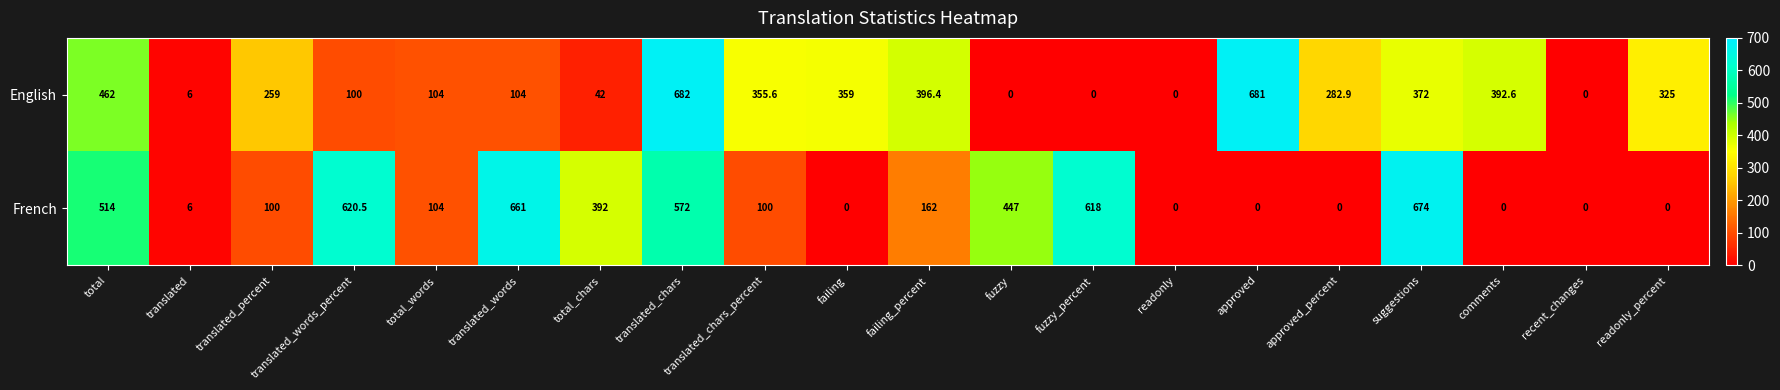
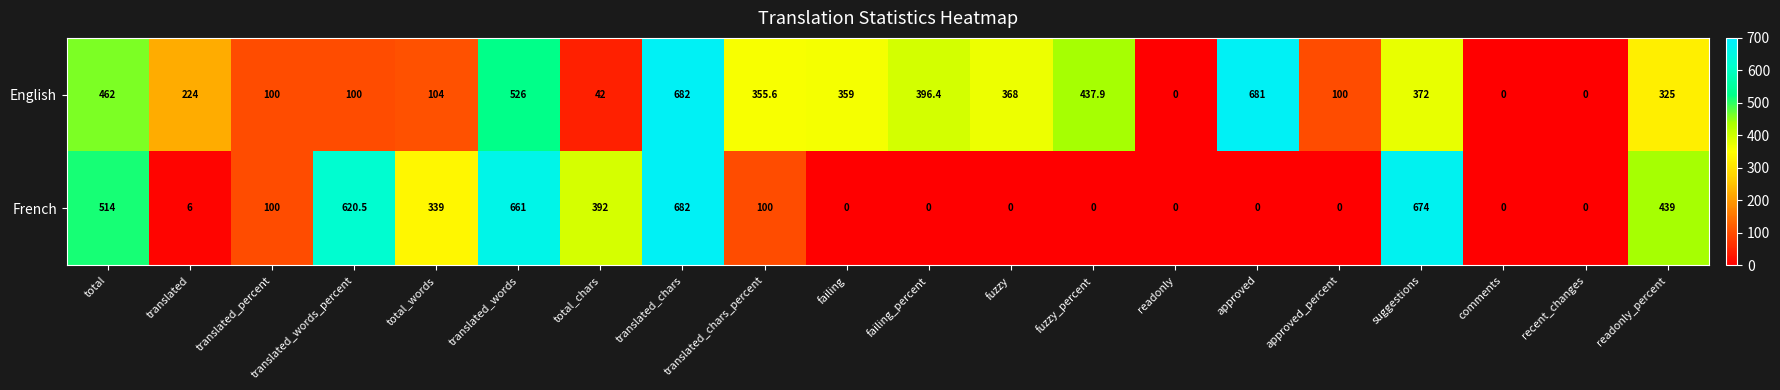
English, translated: 6 -> 224
English, translated_percent: 259 -> 100
English, translated_words: 104 -> 526
English, fuzzy: 0 -> 368
English, fuzzy_percent: 0 -> 437.9
English, approved_percent: 282.9 -> 100
English, comments: 392.6 -> 0
French, total_words: 104 -> 339
French, translated_chars: 572 -> 682
French, failing_percent: 162 -> 0
French, fuzzy: 447 -> 0
French, fuzzy_percent: 618 -> 0
French, readonly_percent: 0 -> 439
